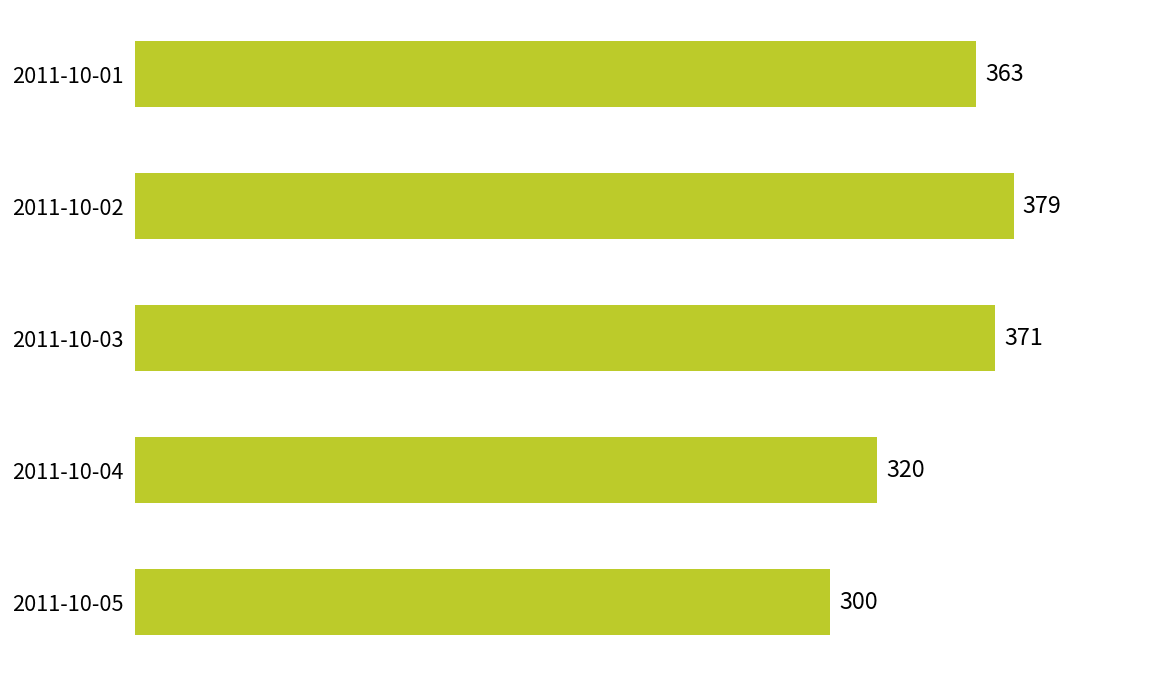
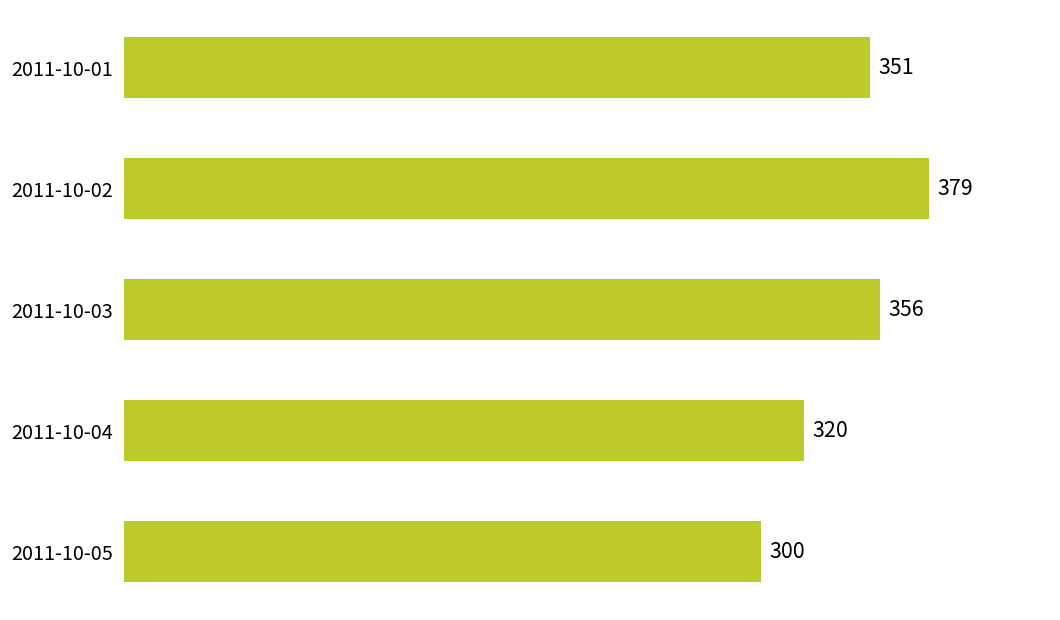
2011-10-01: 363 -> 351
2011-10-03: 371 -> 356
